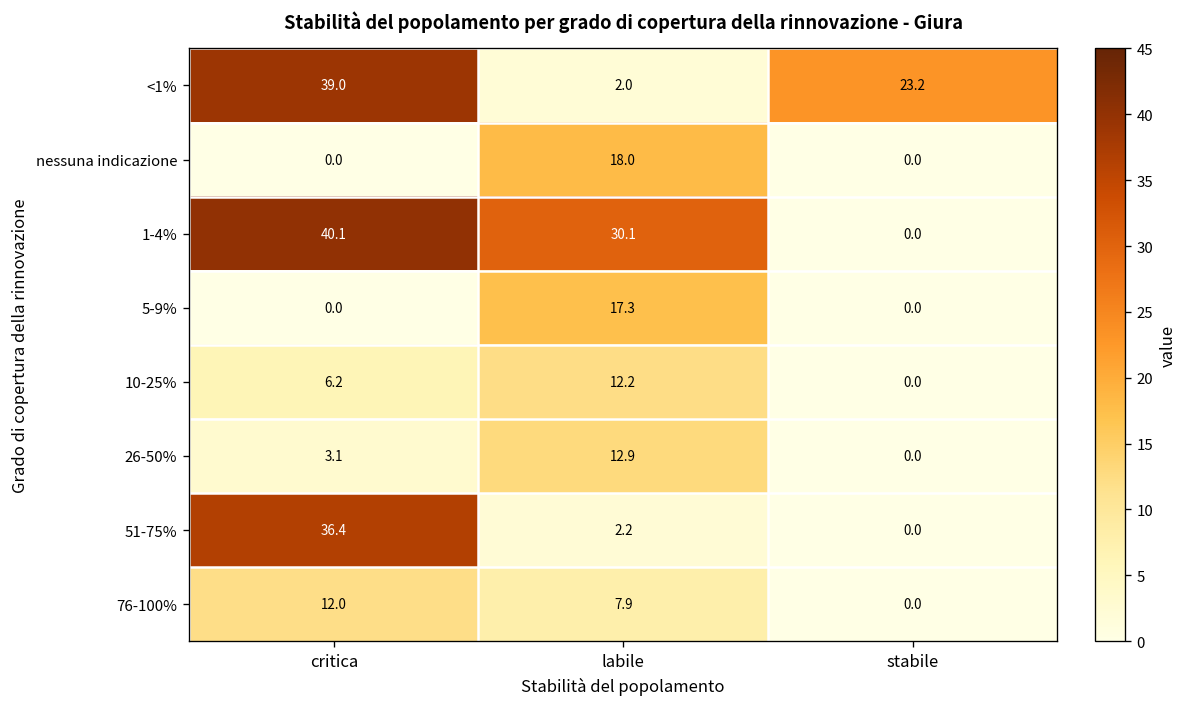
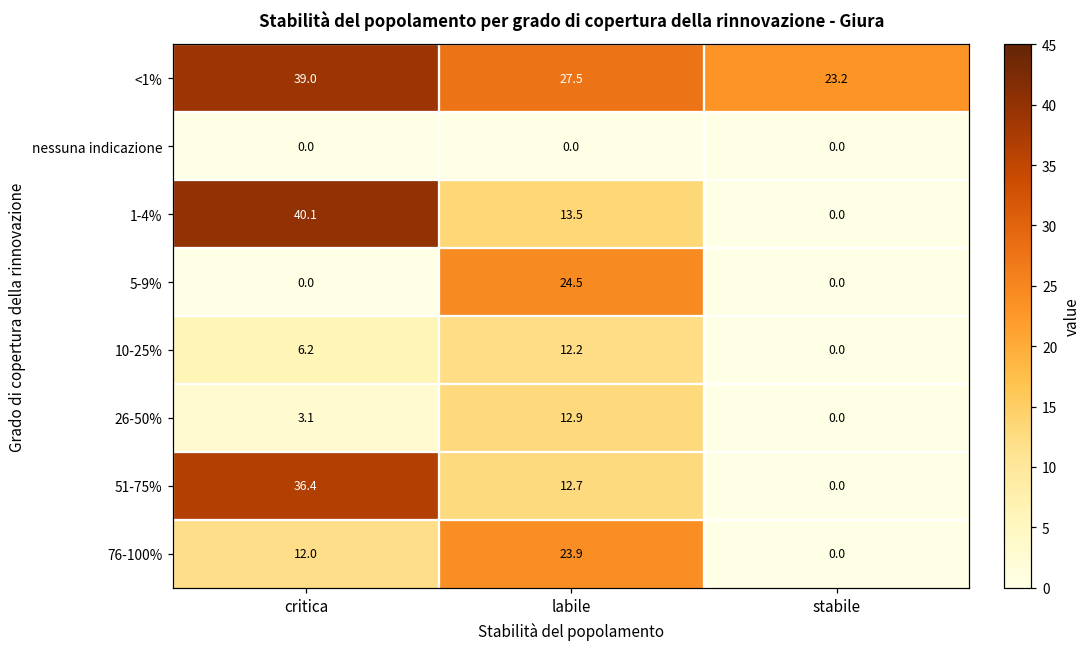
<1%, labile: 2.0 -> 27.5
nessuna indicazione, labile: 18.0 -> 0.0
1-4%, labile: 30.1 -> 13.5
5-9%, labile: 17.3 -> 24.5
51-75%, labile: 2.2 -> 12.7
76-100%, labile: 7.9 -> 23.9
